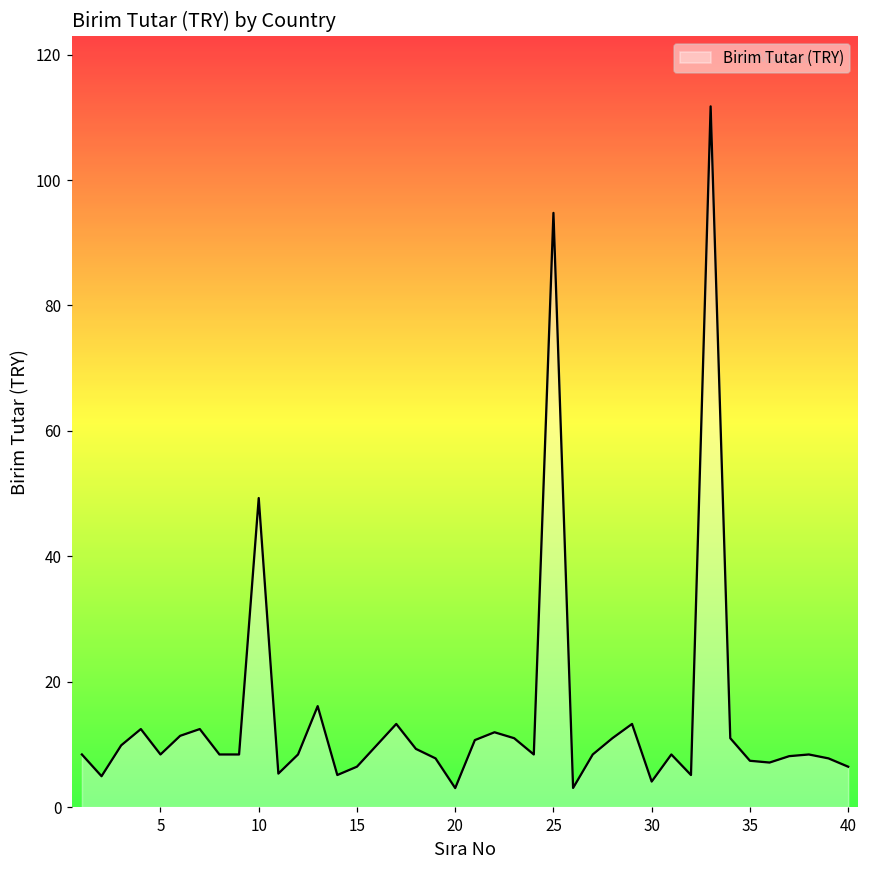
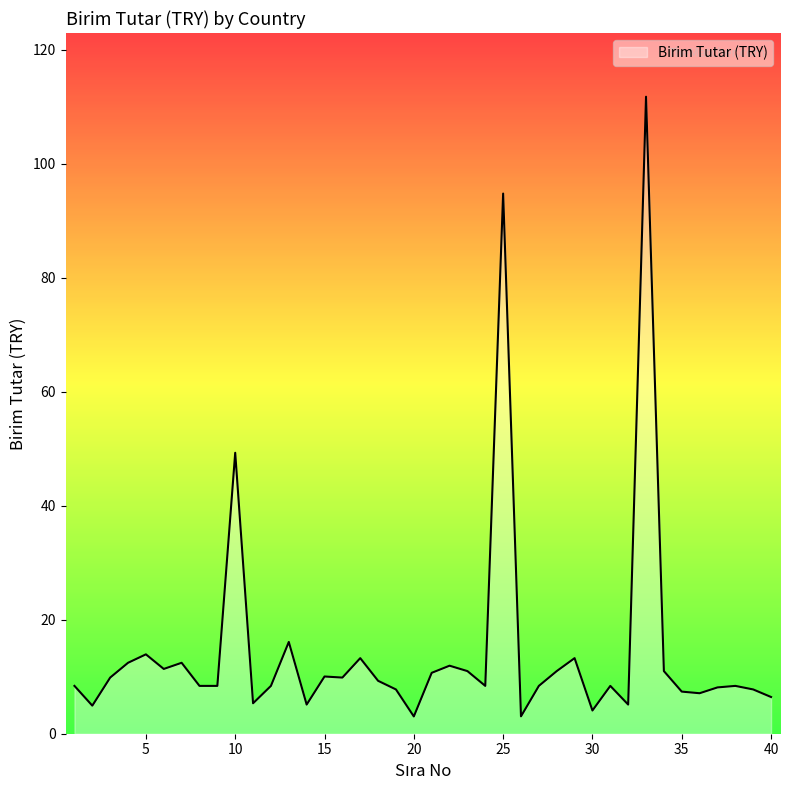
5: 8 -> 14
15: 6 -> 10
